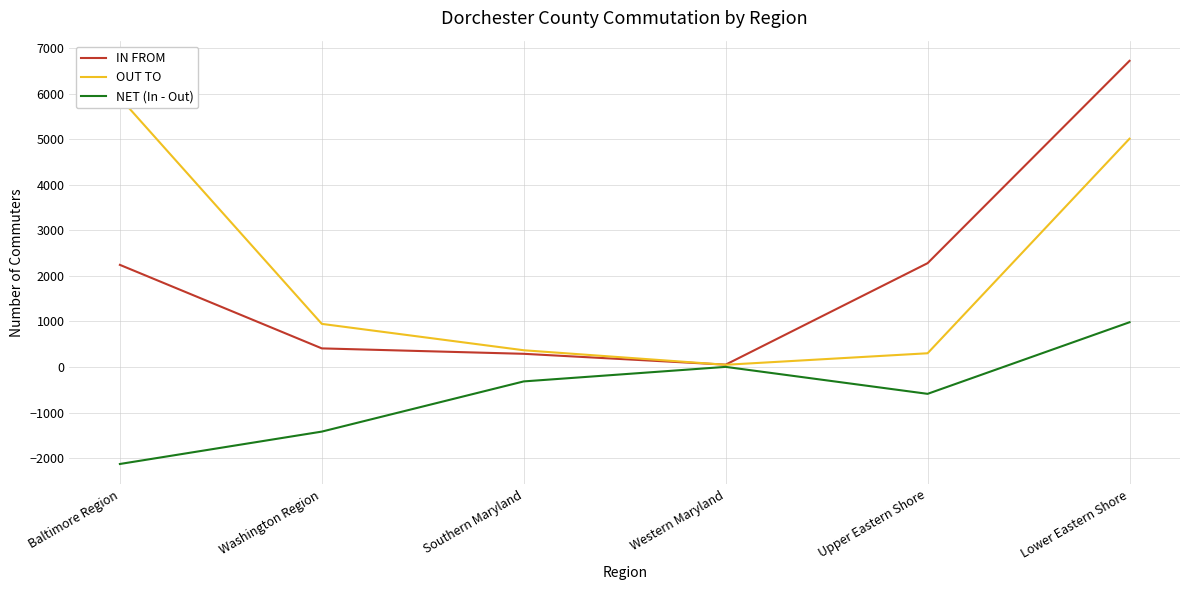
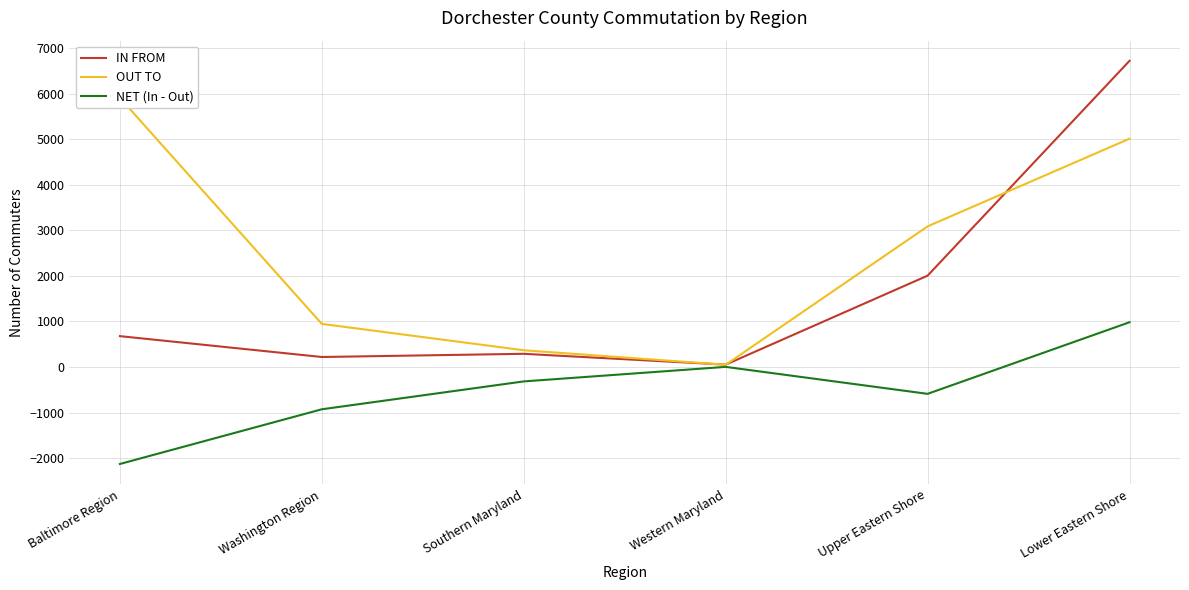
IN FROM, Baltimore Region: 2200 -> 700
IN FROM, Washington Region: 400 -> 200
NET (In - Out), Washington Region: -1400 -> -900
IN FROM, Upper Eastern Shore: 2300 -> 2000
OUT TO, Upper Eastern Shore: 300 -> 3100
